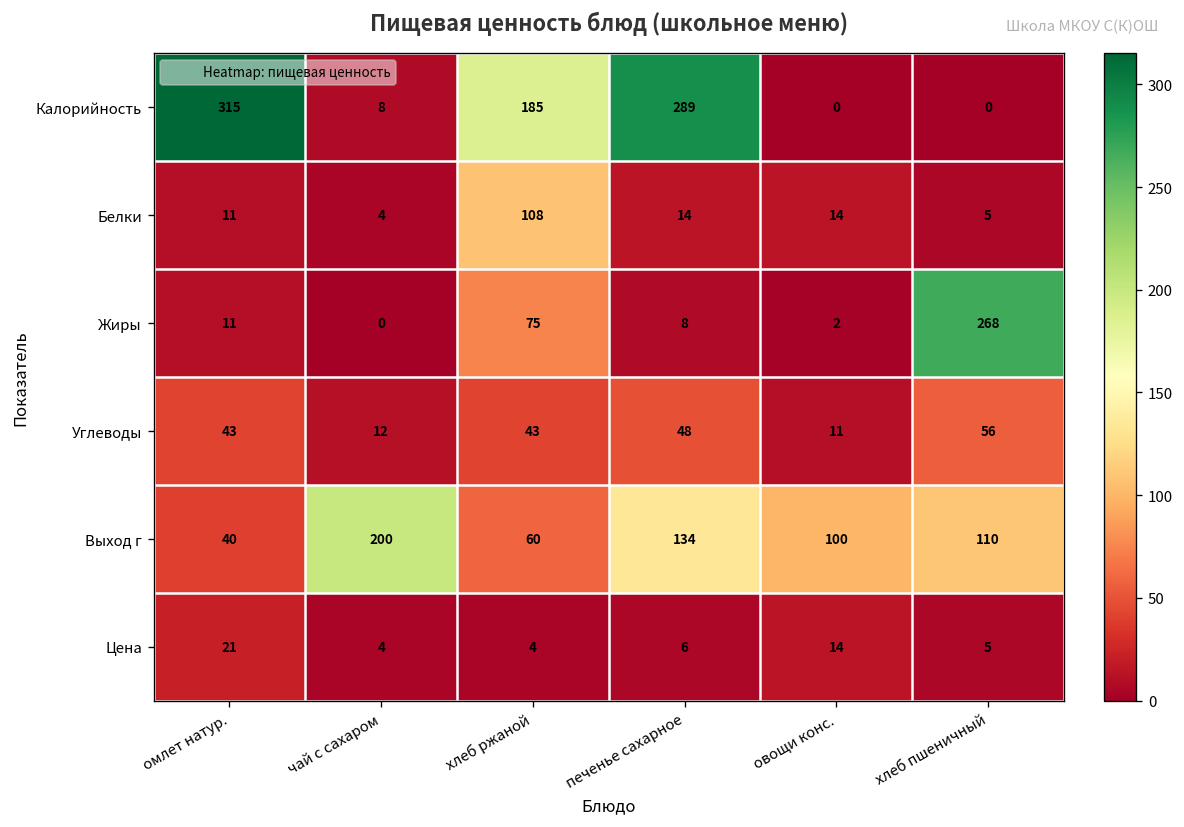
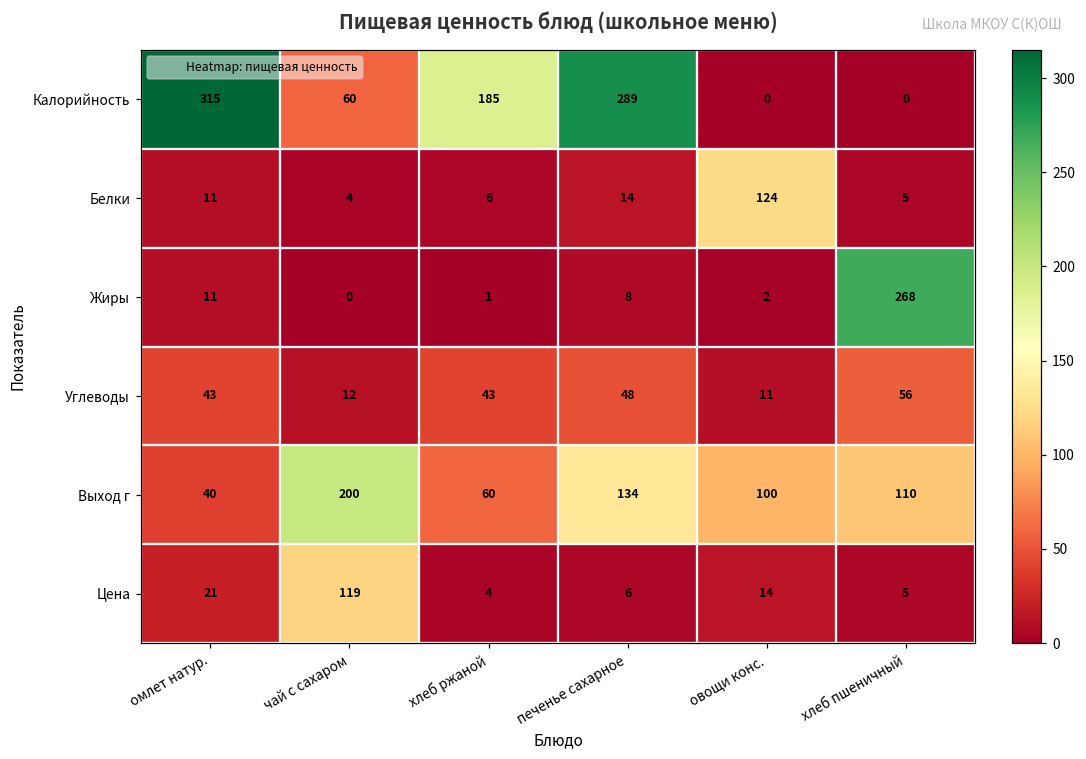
Калорийность, чай с сахаром: 8 -> 60
Белки, хлеб ржаной: 108 -> 6
Белки, овощи конс.: 14 -> 124
Жиры, хлеб ржаной: 75 -> 1
Цена, чай с сахаром: 4 -> 119
